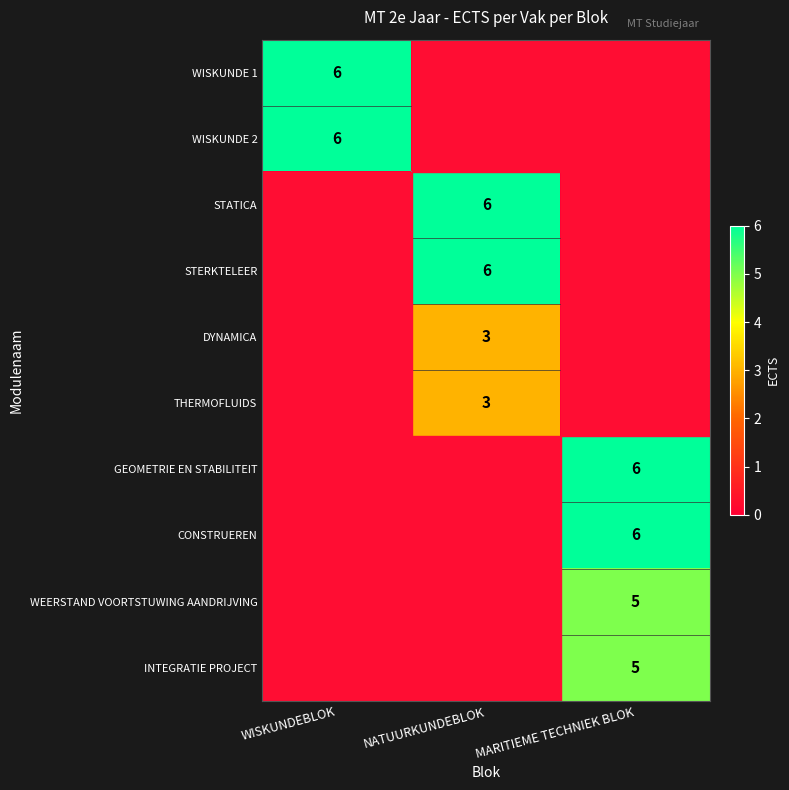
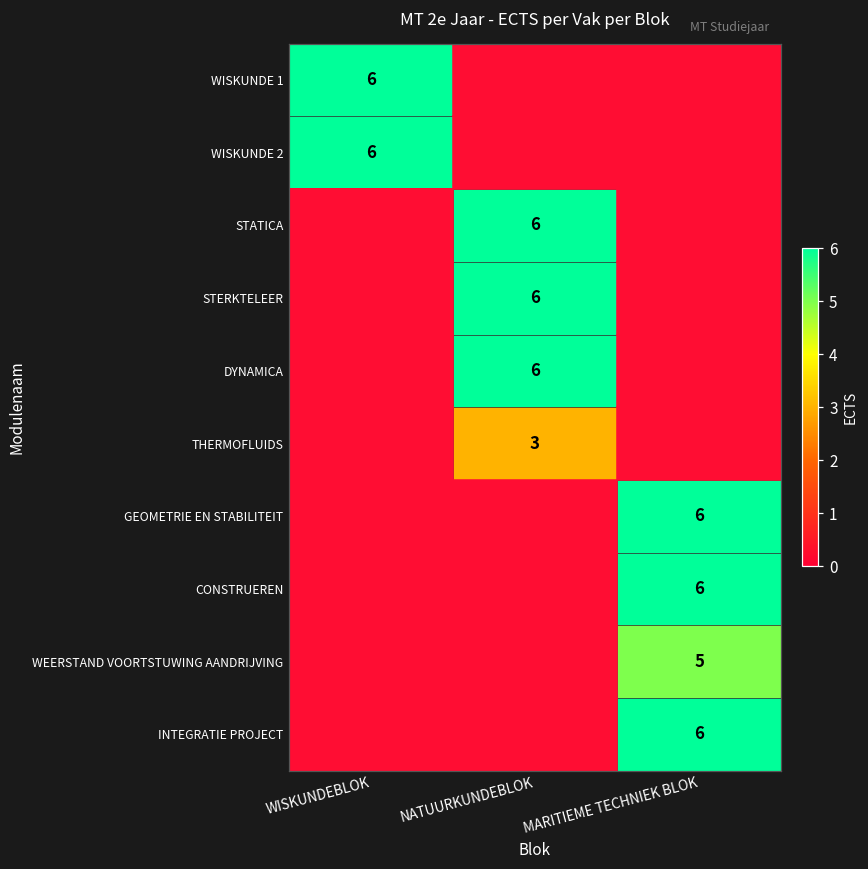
DYNAMICA, NATUURKUNDEBLOK: 3 -> 6
INTEGRATIE PROJECT, MARITIEME TECHNIEK BLOK: 5 -> 6
